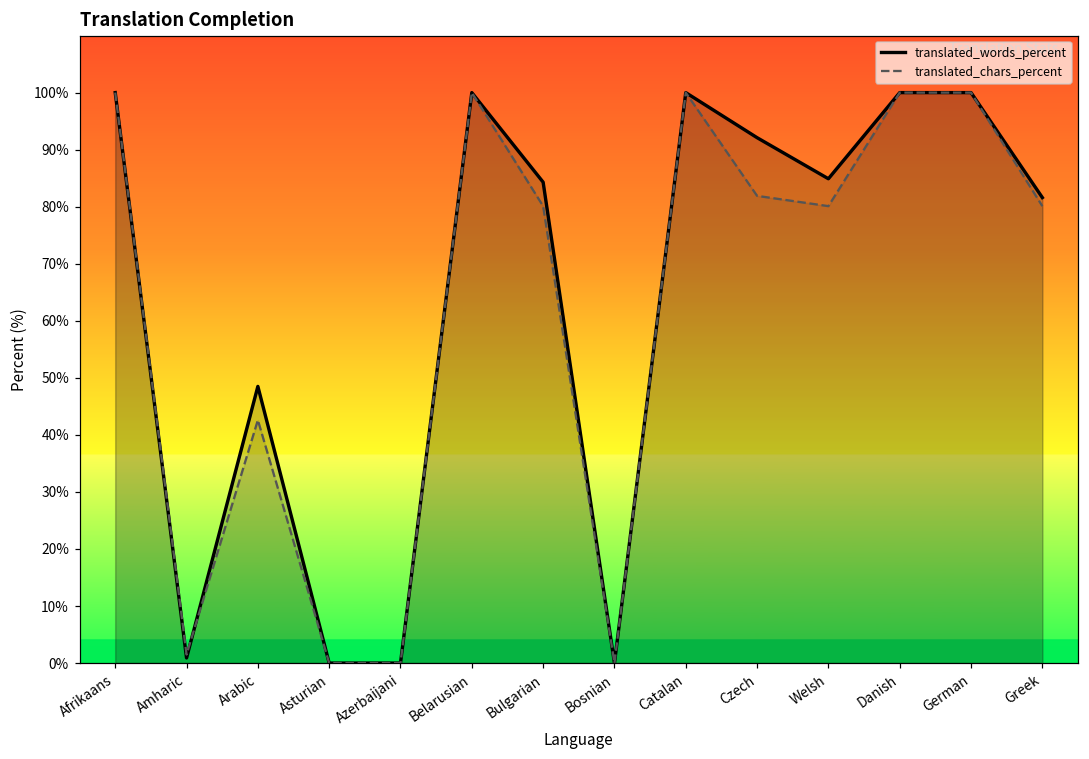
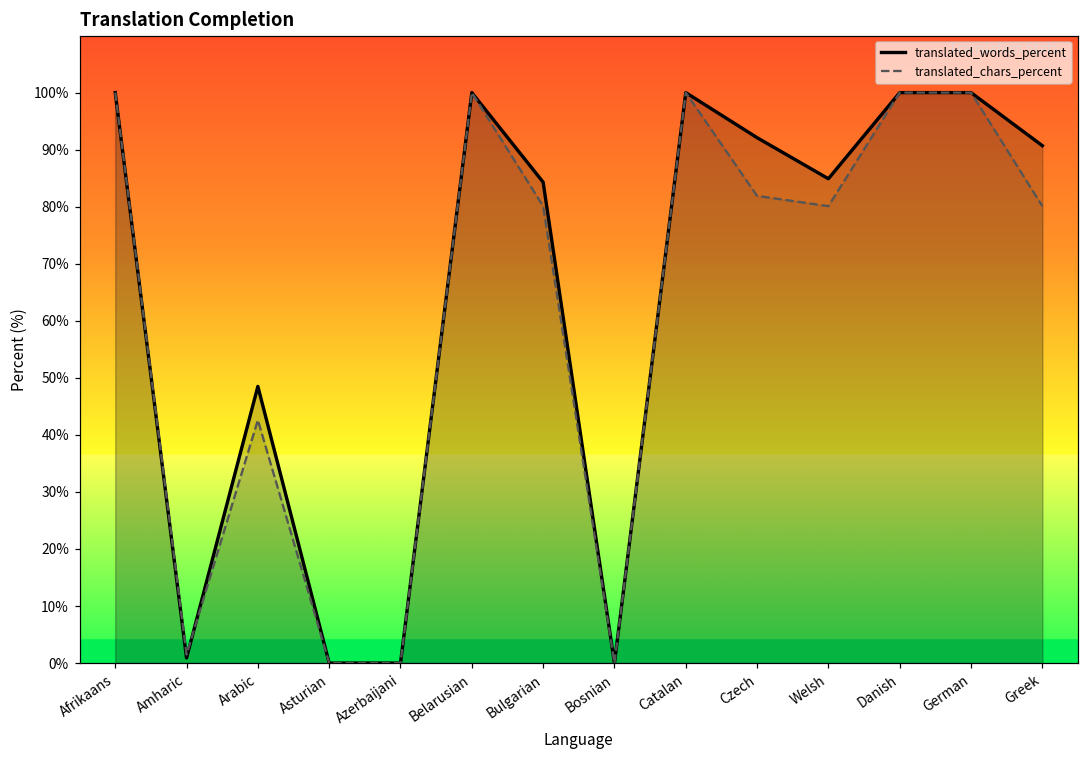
translated_words_percent, Greek: 82% -> 91%
